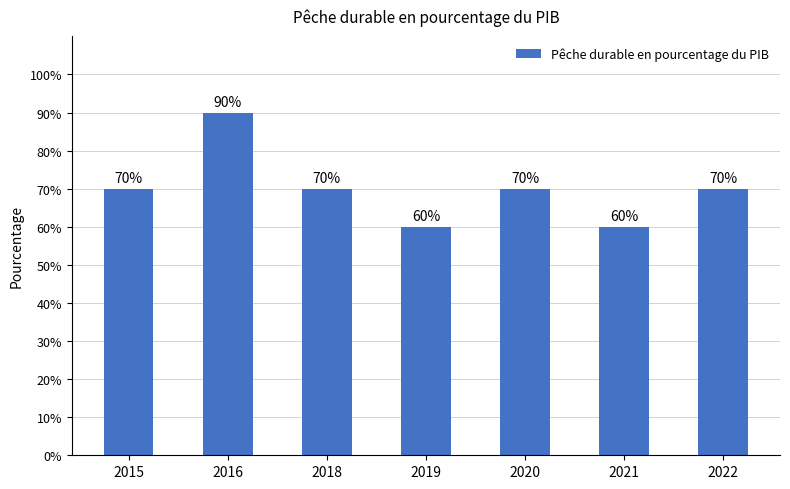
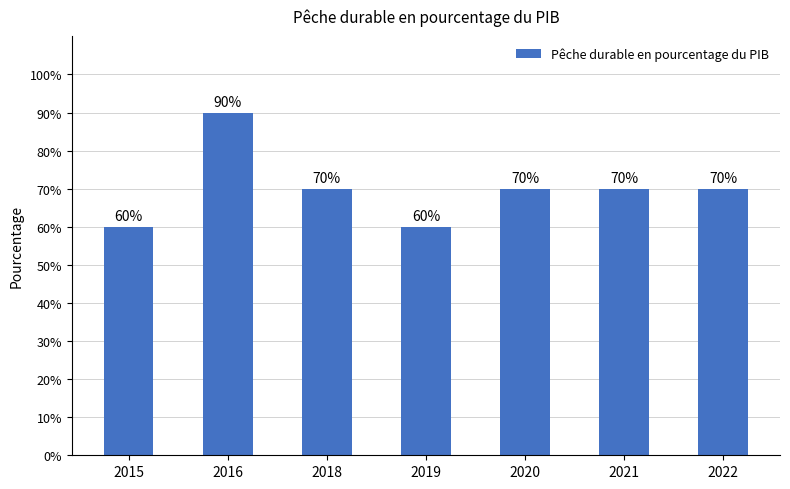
2015: 70% -> 60%
2021: 60% -> 70%
